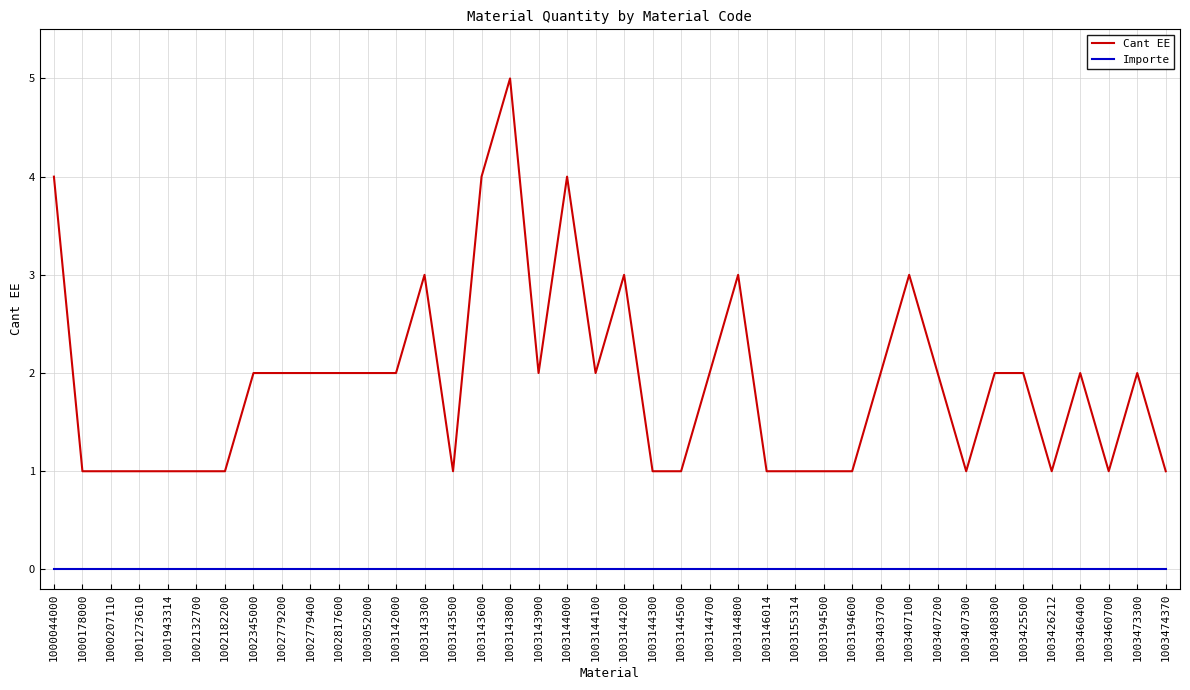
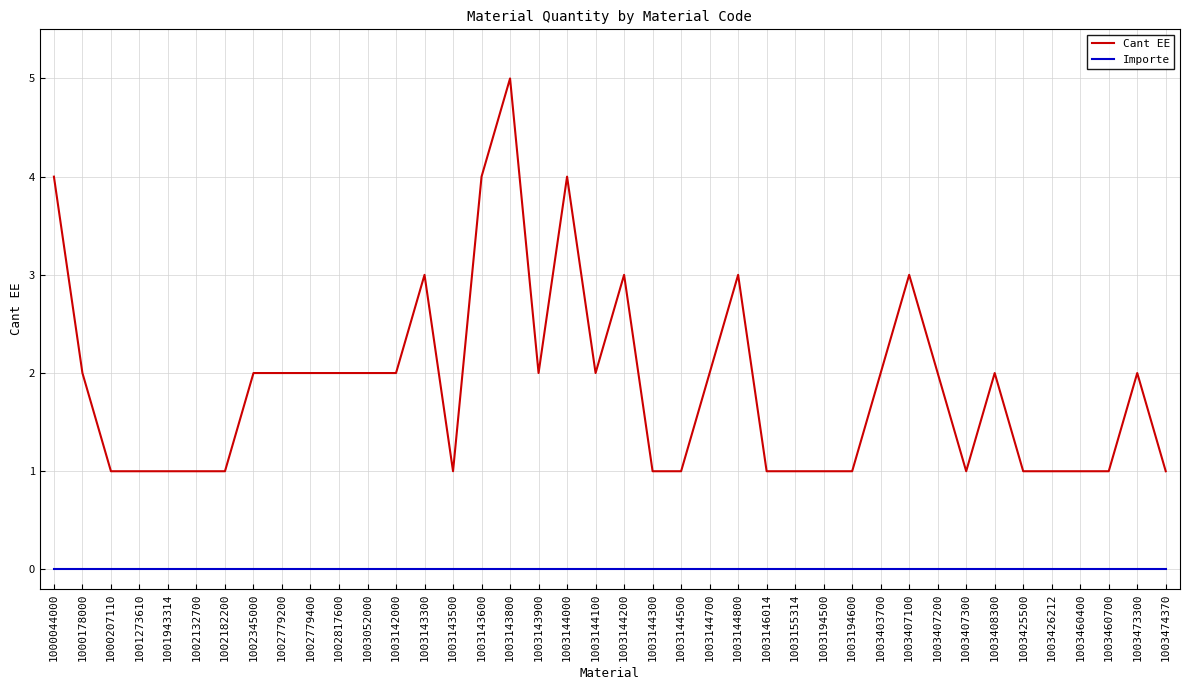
Cant EE, 1000178000: 1 -> 2
Cant EE, 1003425500: 2 -> 1
Cant EE, 1003460400: 2 -> 1
